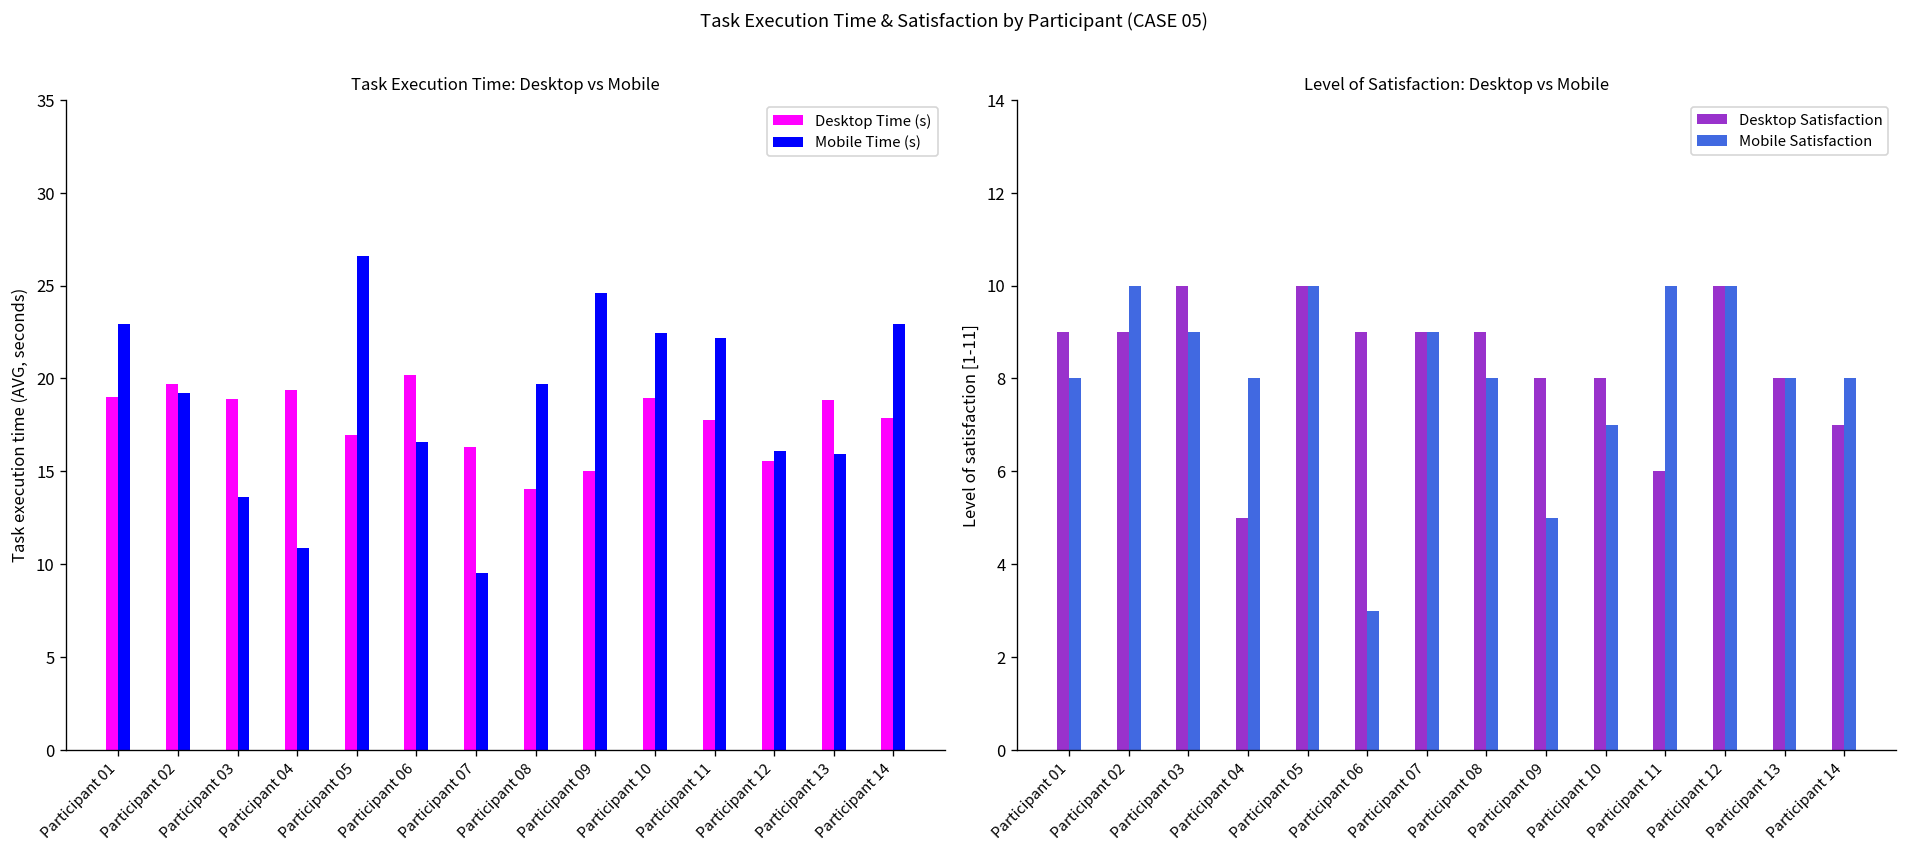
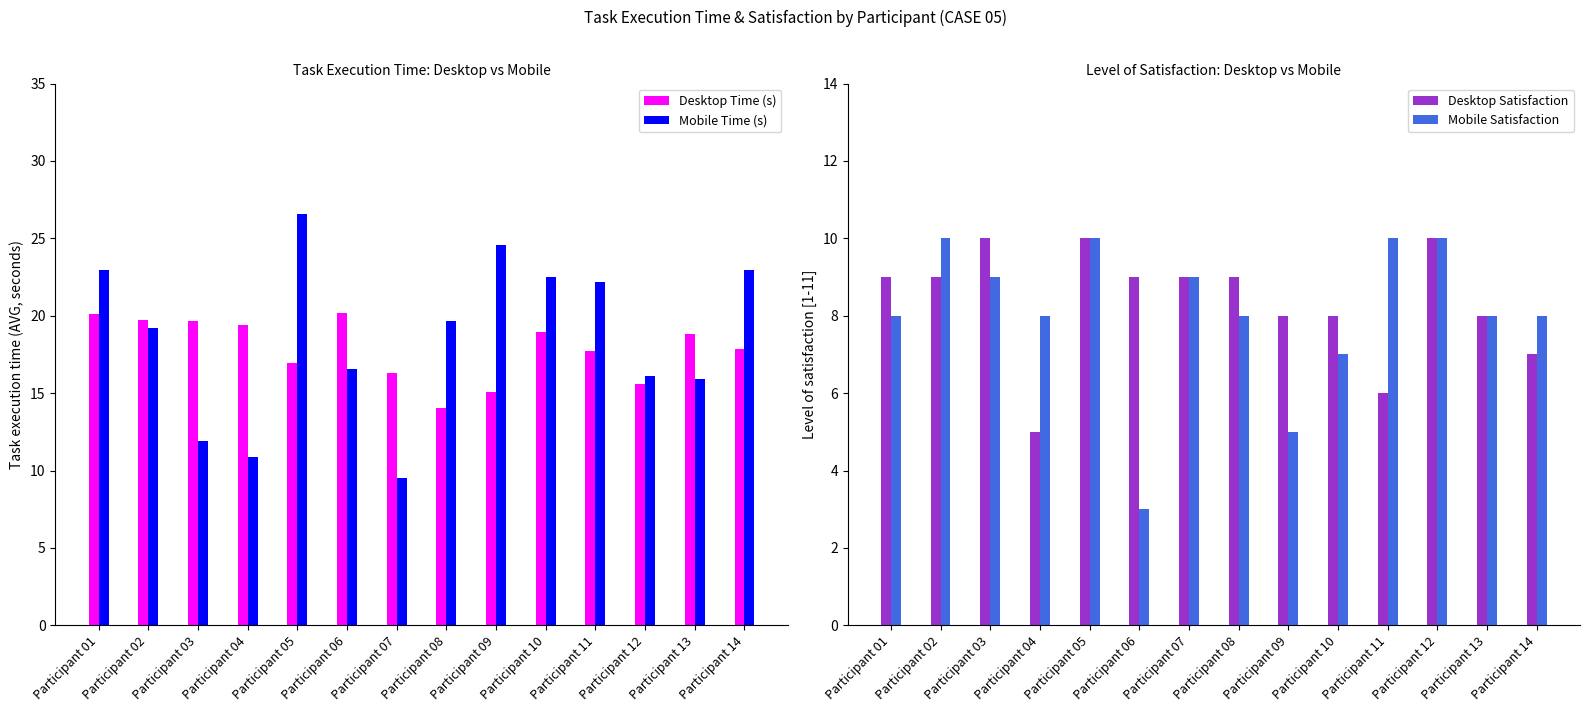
Task Execution Time: Desktop vs Mobile, Desktop Time (s), Participant 01: 19.0 -> 20.1
Task Execution Time: Desktop vs Mobile, Desktop Time (s), Participant 03: 18.9 -> 19.7
Task Execution Time: Desktop vs Mobile, Mobile Time (s), Participant 03: 13.6 -> 11.9
